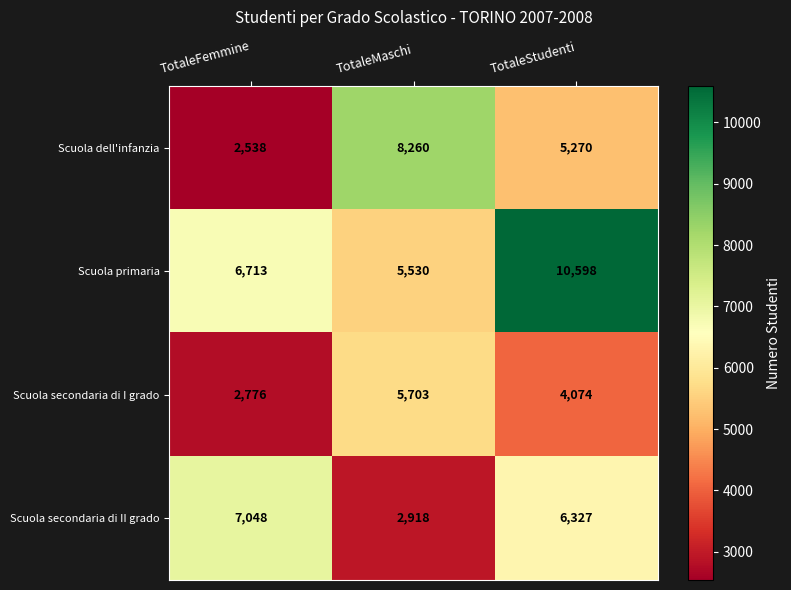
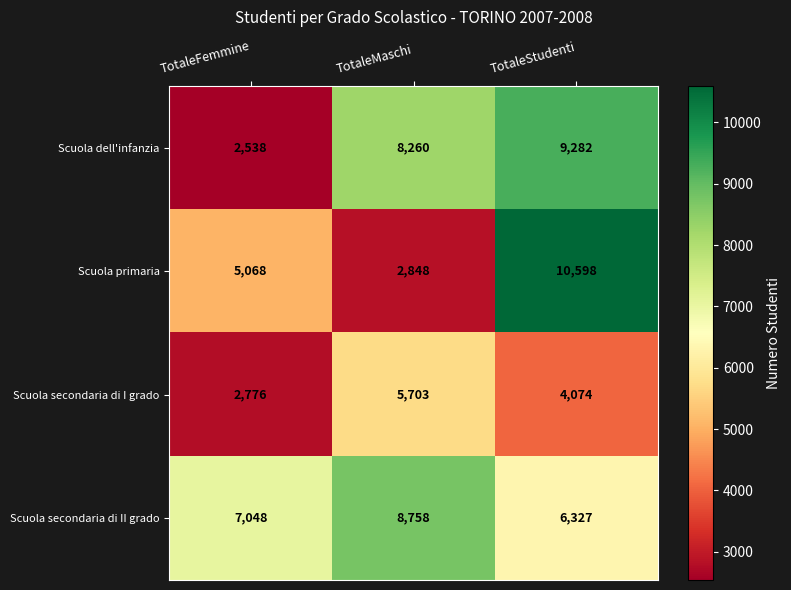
Scuola dell'infanzia, TotaleStudenti: 5,270 -> 9,282
Scuola primaria, TotaleFemmine: 6,713 -> 5,068
Scuola primaria, TotaleMaschi: 5,530 -> 2,848
Scuola secondaria di II grado, TotaleMaschi: 2,918 -> 8,758
